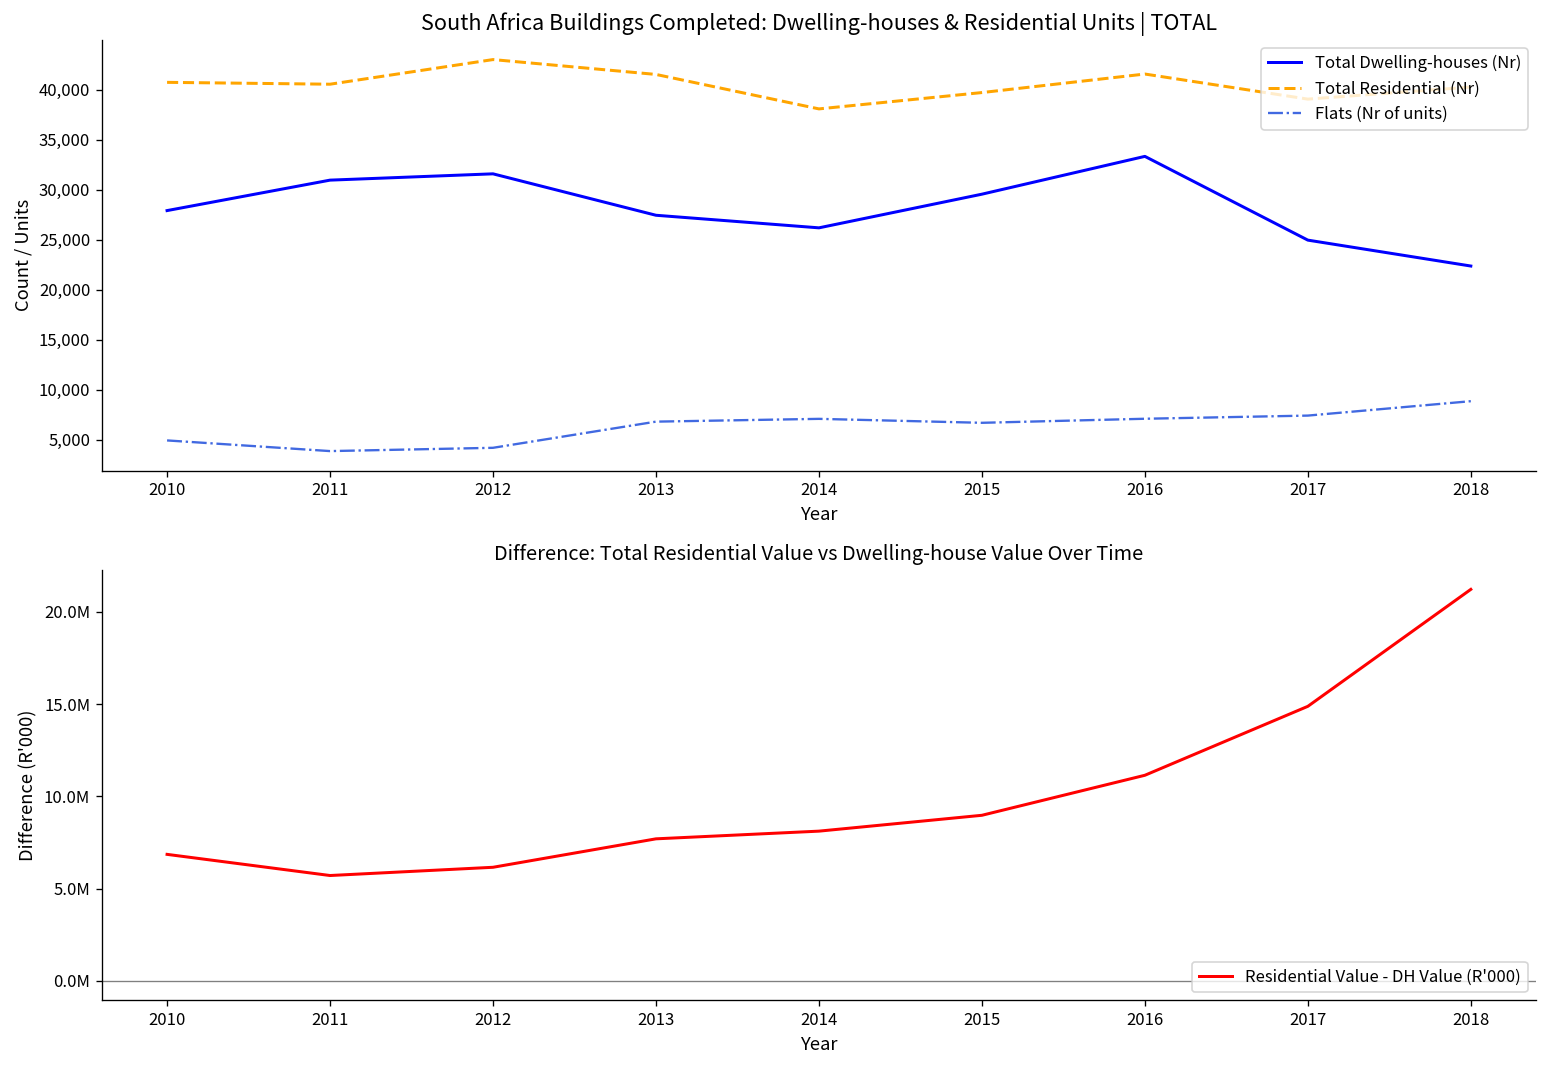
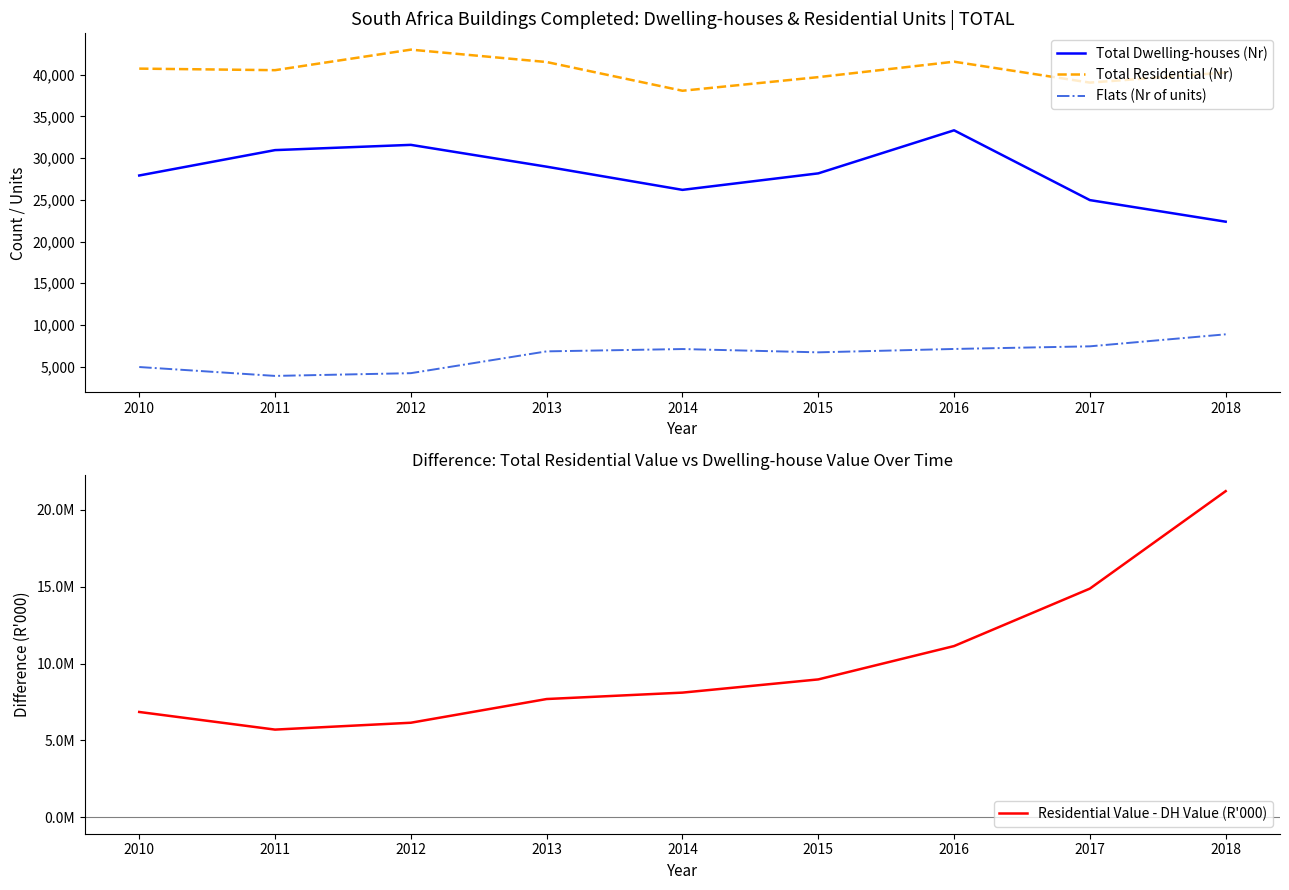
South Africa Buildings Completed: Dwelling-houses & Residential Units | TOTAL, Total Dwelling-houses (Nr), 2013: 27,000 -> 29,000
South Africa Buildings Completed: Dwelling-houses & Residential Units | TOTAL, Total Dwelling-houses (Nr), 2015: 30,000 -> 28,000
